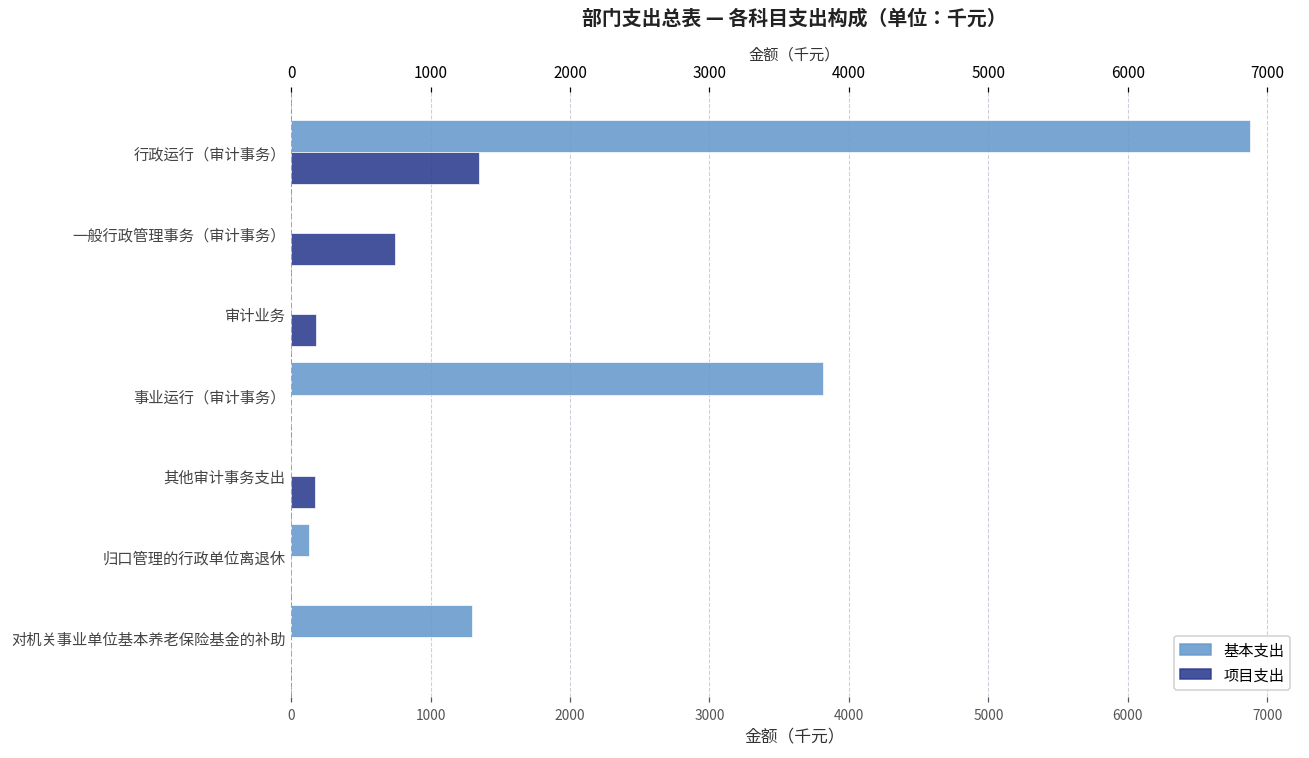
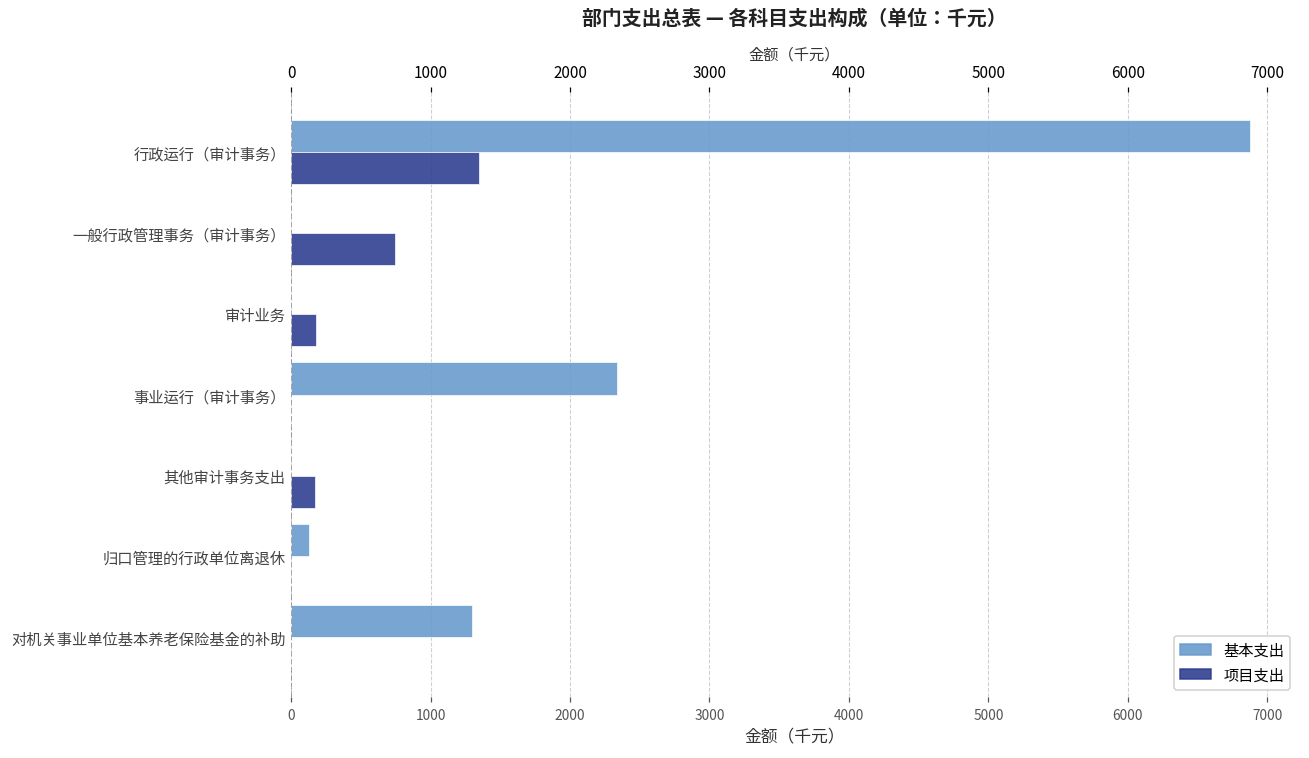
基本支出, 事业运行（审计事务）: 3820 -> 2340
